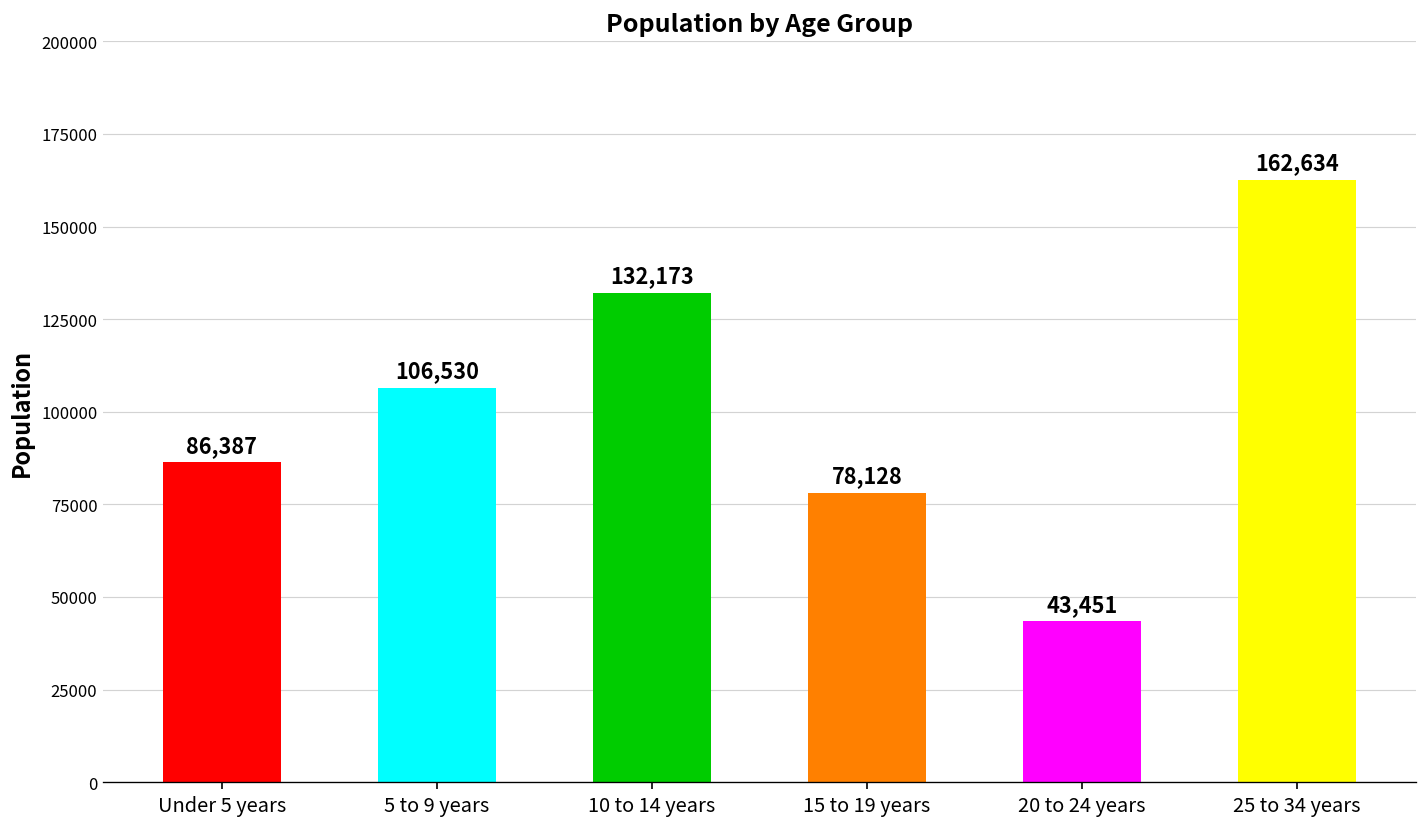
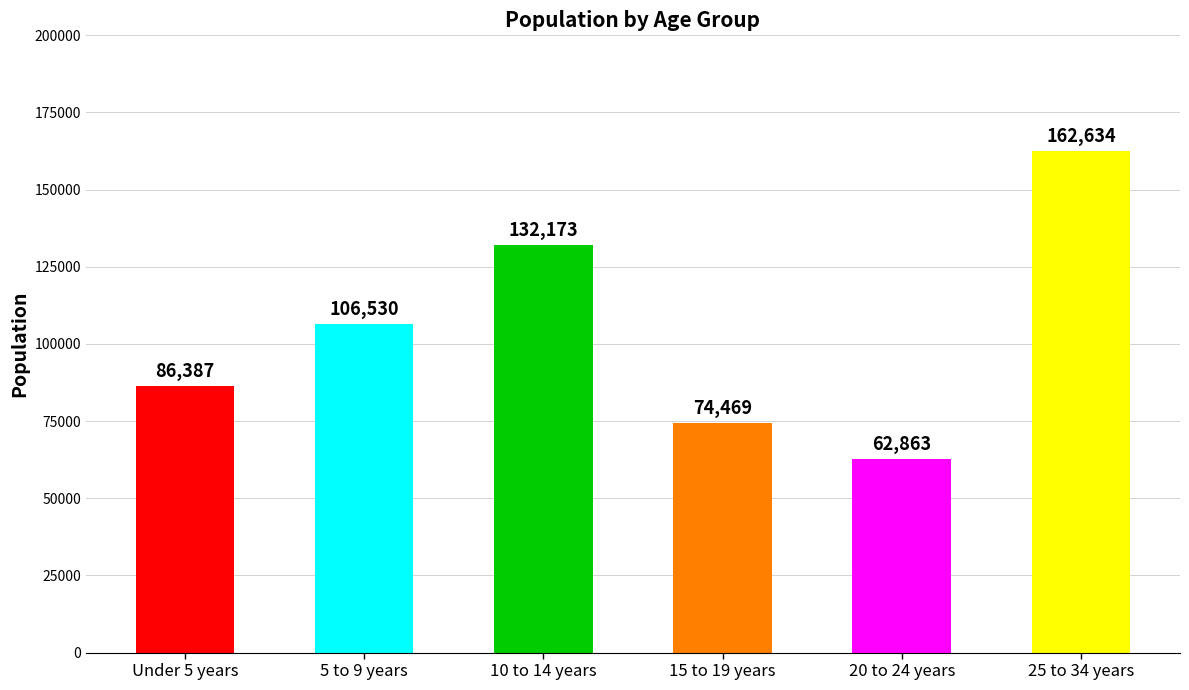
15 to 19 years: 78,128 -> 74,469
20 to 24 years: 43,451 -> 62,863
